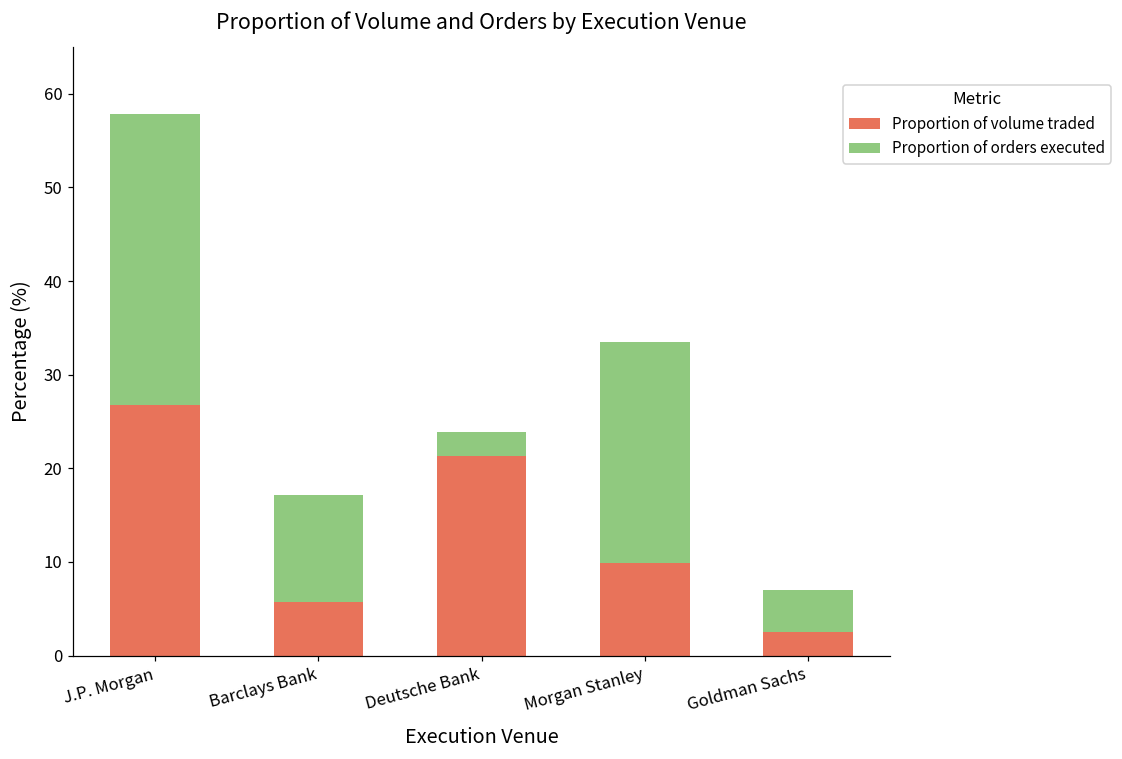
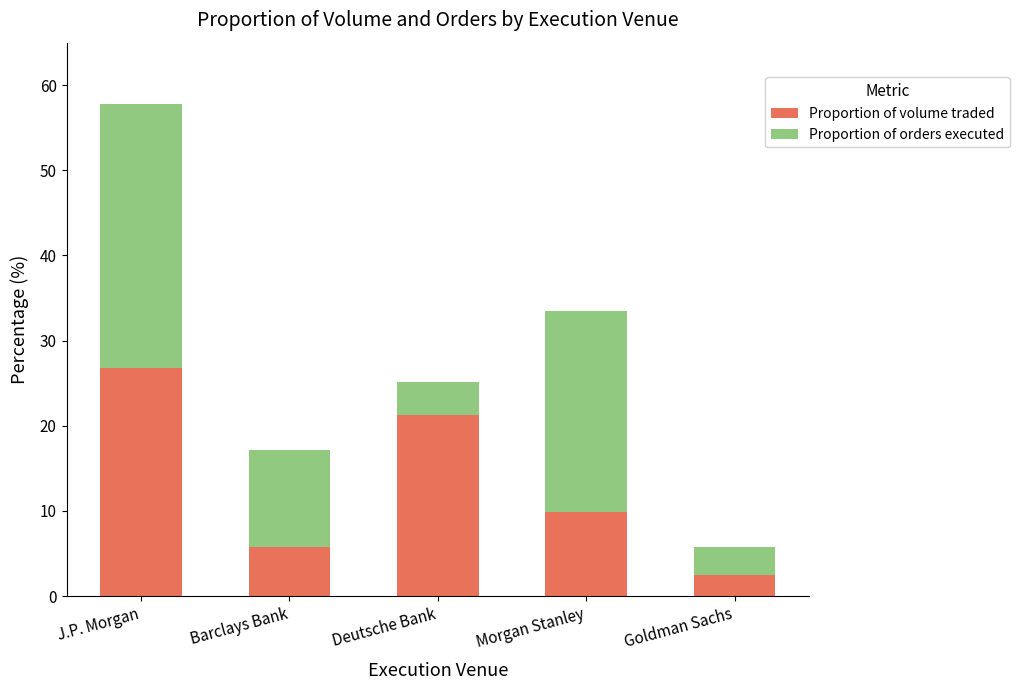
Proportion of orders executed, Deutsche Bank: 3 -> 4
Proportion of orders executed, Goldman Sachs: 4 -> 3
